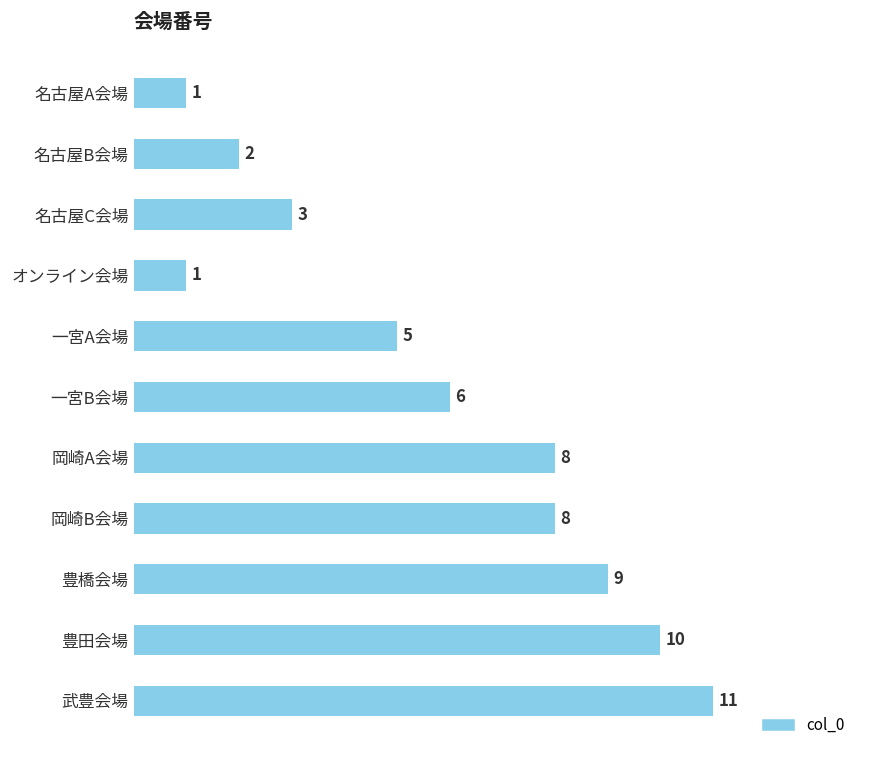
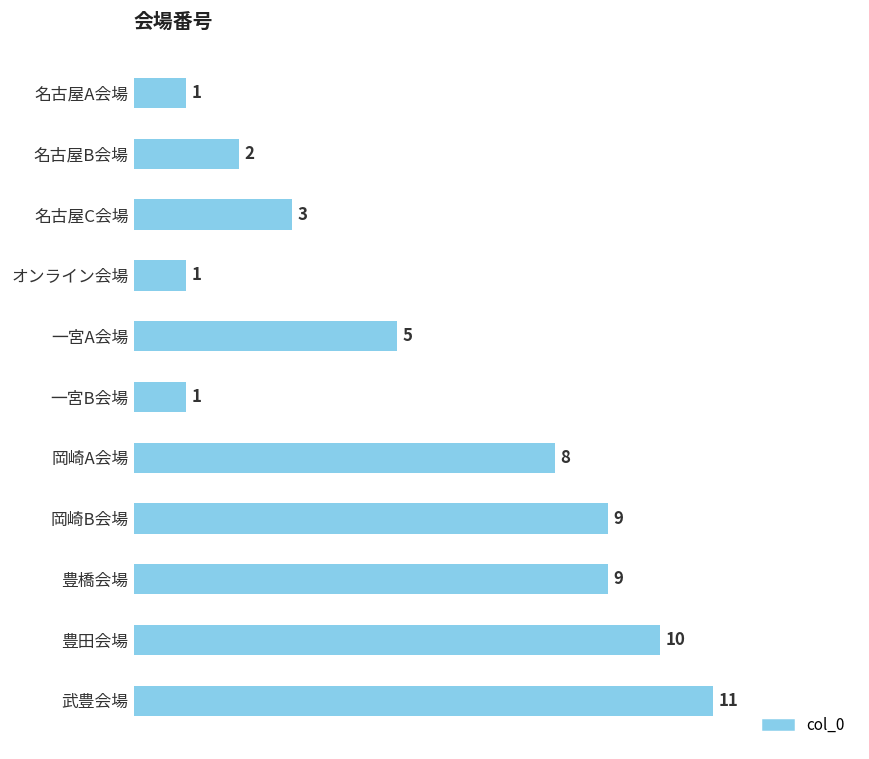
一宮B会場: 6 -> 1
岡崎B会場: 8 -> 9
